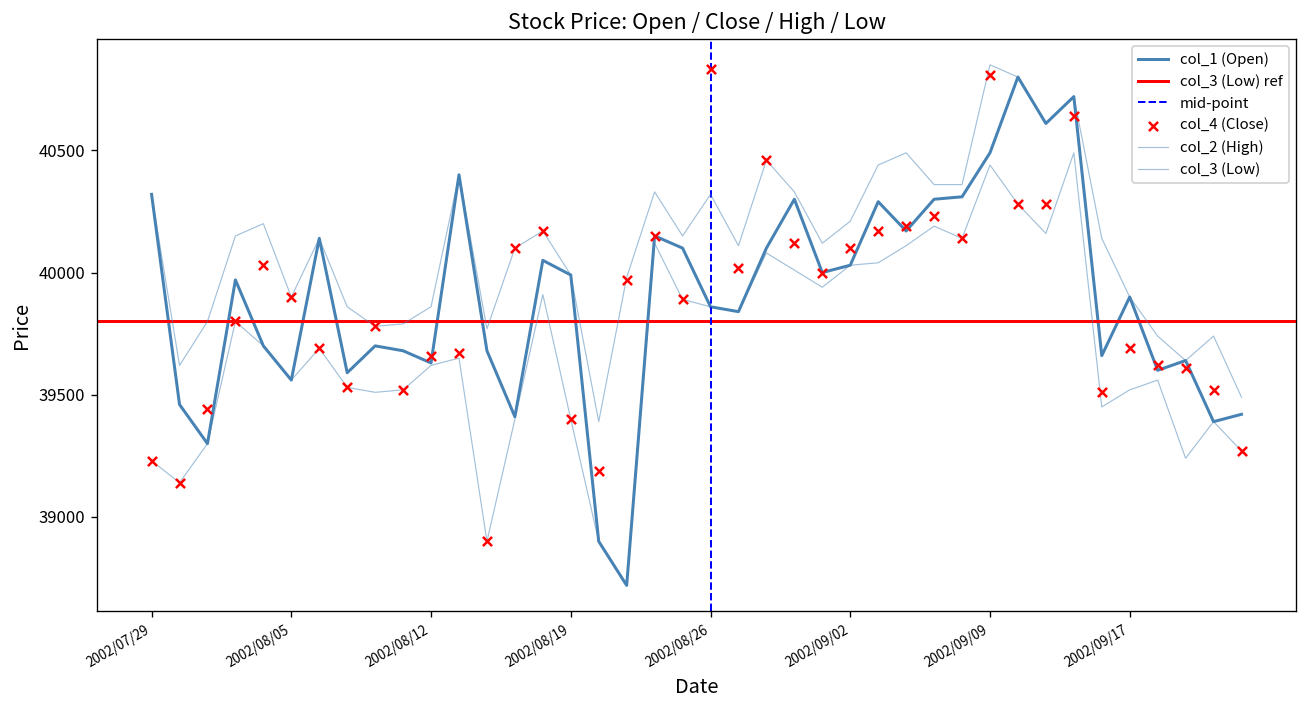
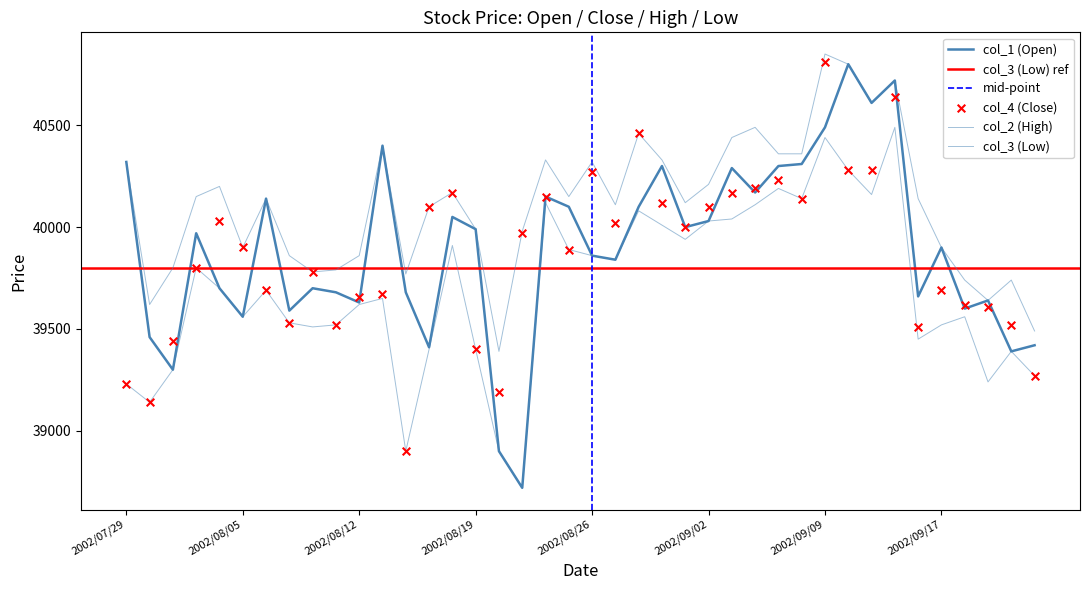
col_4 (Close), 2002/08/26: 40830 -> 40270
